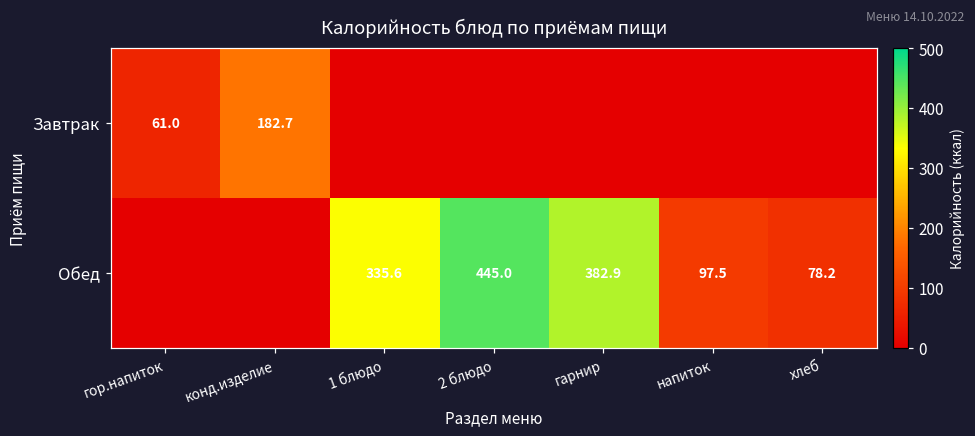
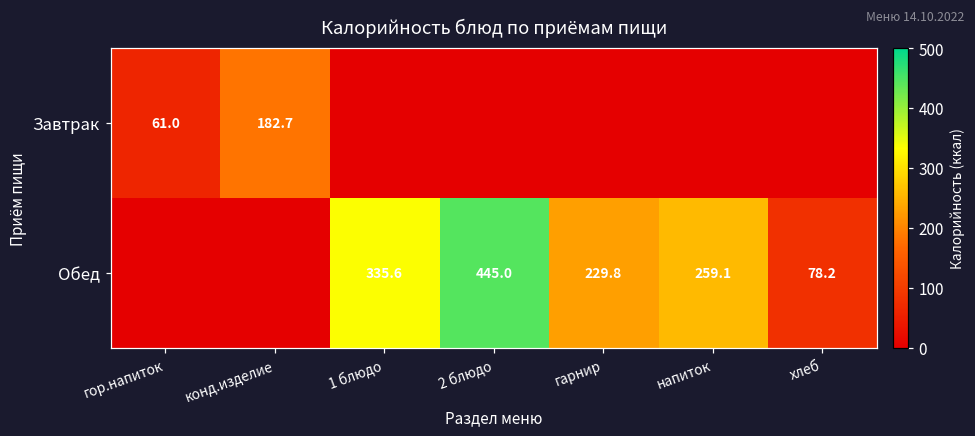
Обед, гарнир: 382.9 -> 229.8
Обед, напиток: 97.5 -> 259.1
